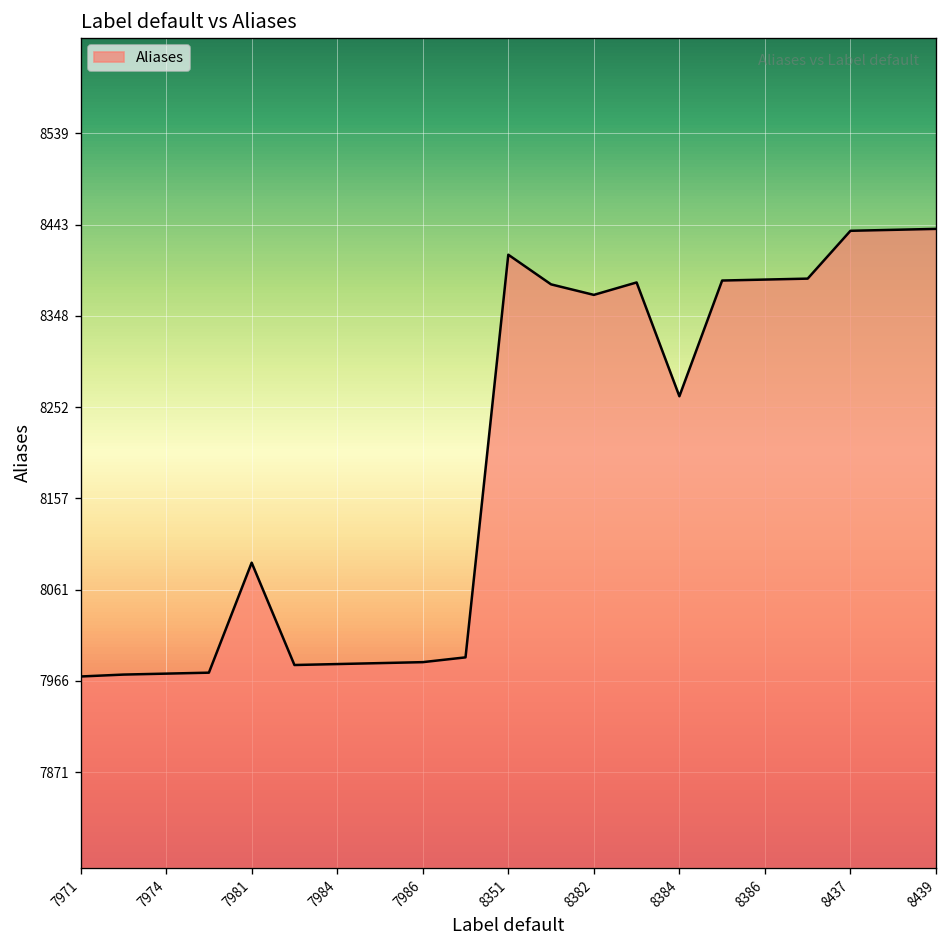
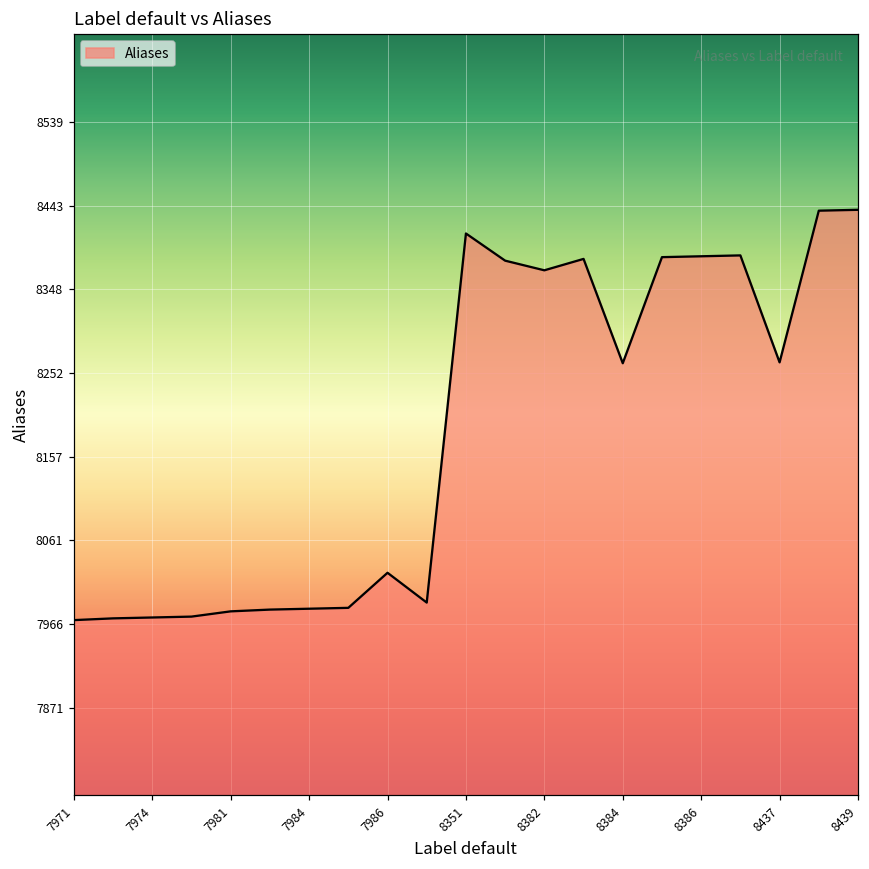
7981: 8090 -> 7980
7986: 7990 -> 8030
8437: 8440 -> 8270
